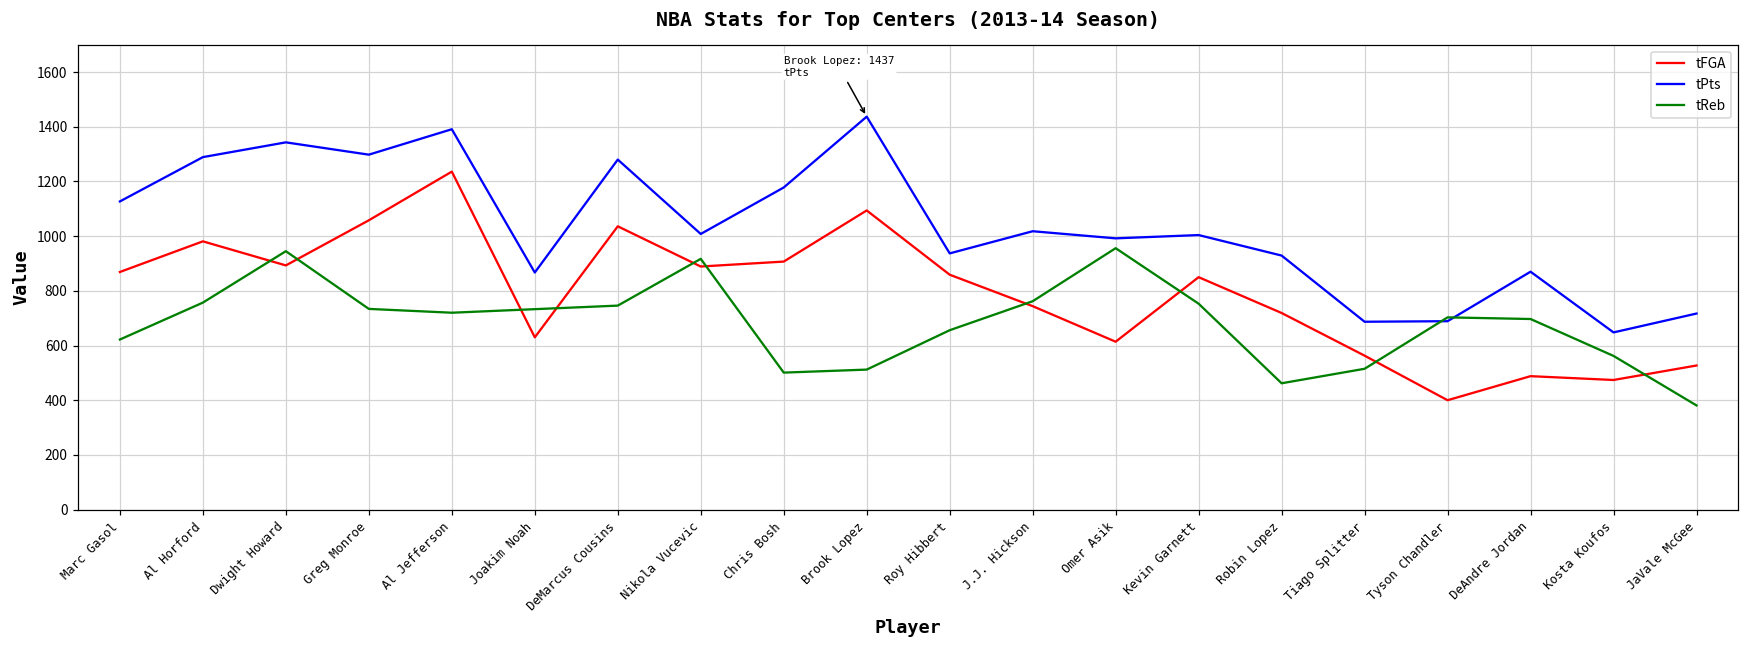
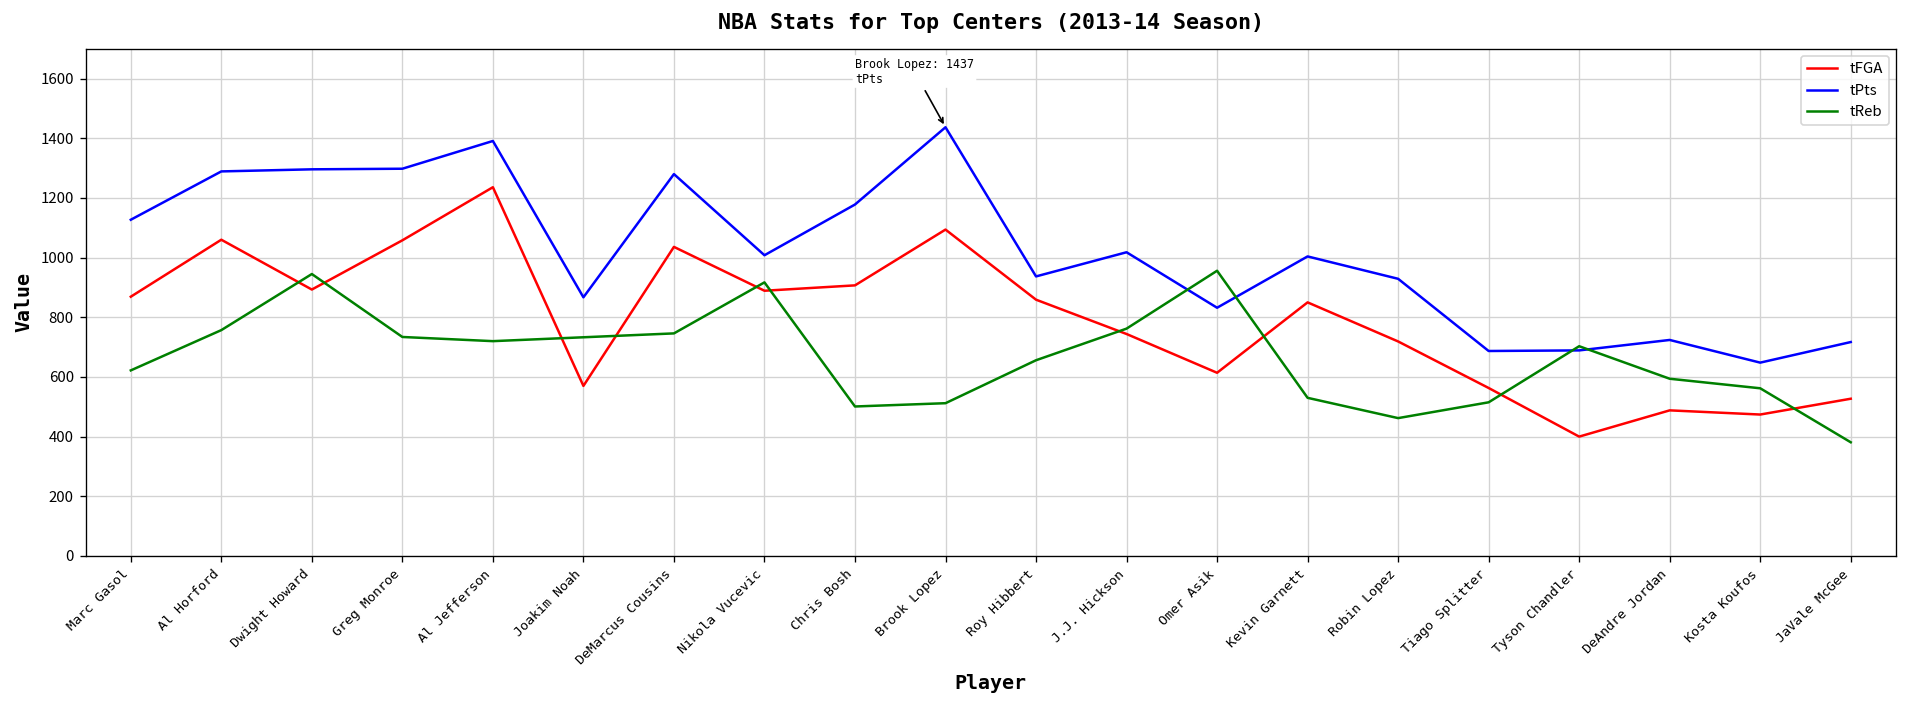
tFGA, Al Horford: 980 -> 1060
tPts, Dwight Howard: 1340 -> 1300
tFGA, Joakim Noah: 630 -> 570
tPts, Omer Asik: 990 -> 830
tReb, Kevin Garnett: 750 -> 530
tPts, DeAndre Jordan: 870 -> 720
tReb, DeAndre Jordan: 700 -> 590
